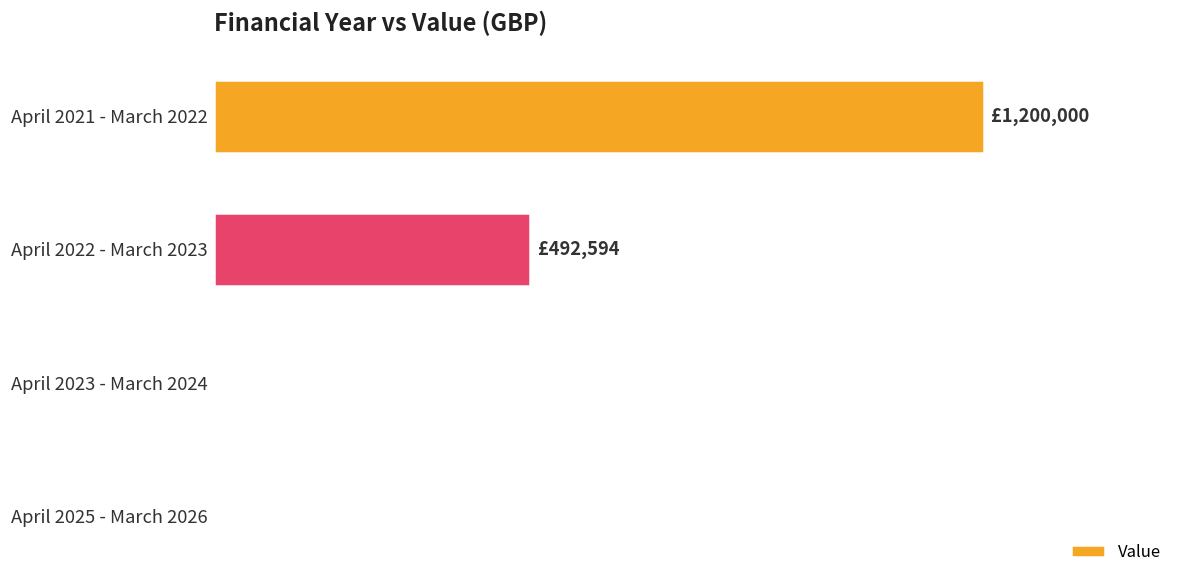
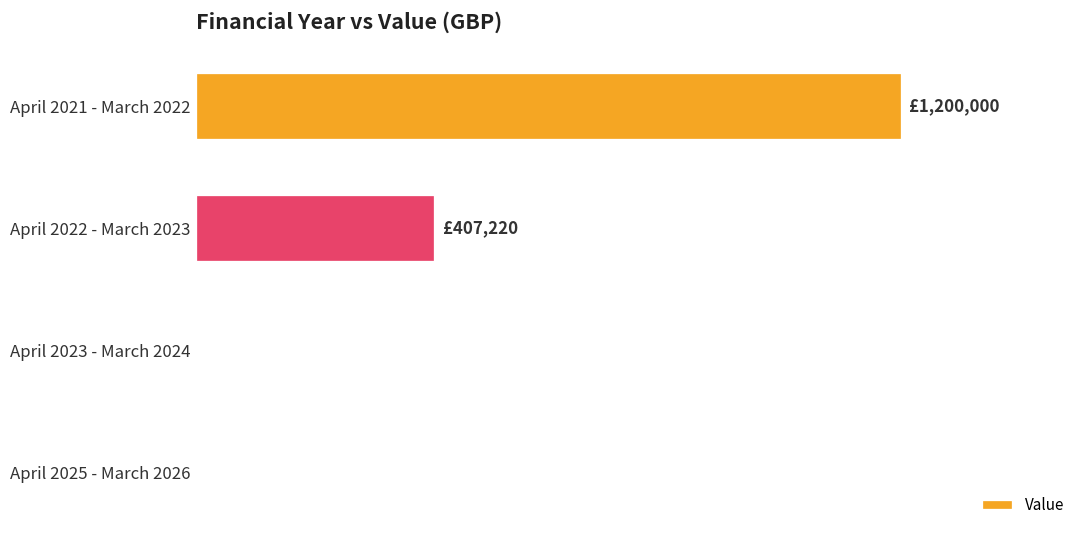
April 2022 - March 2023: £492,594 -> £407,220
